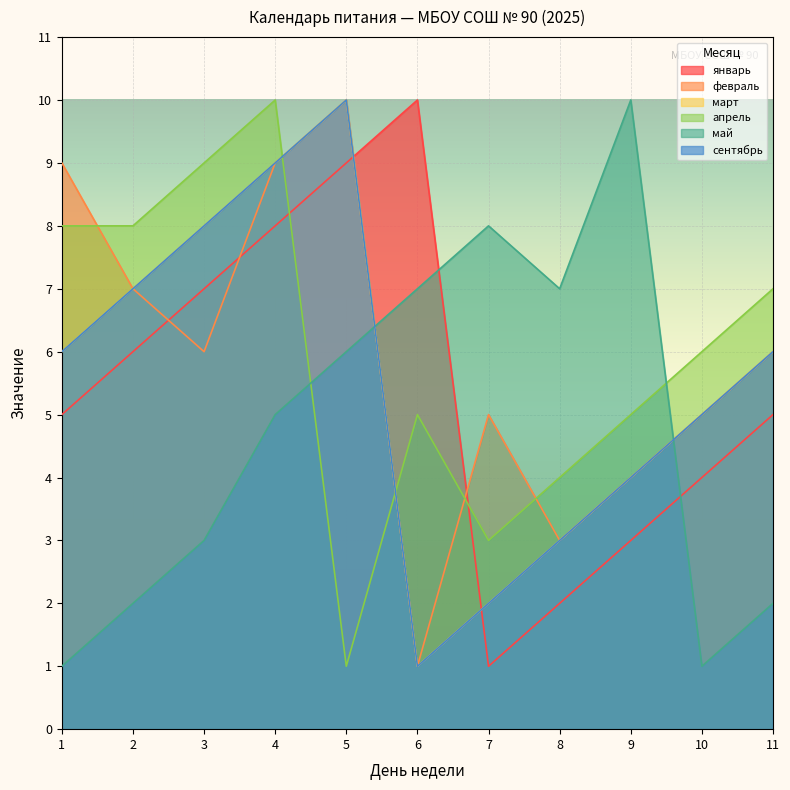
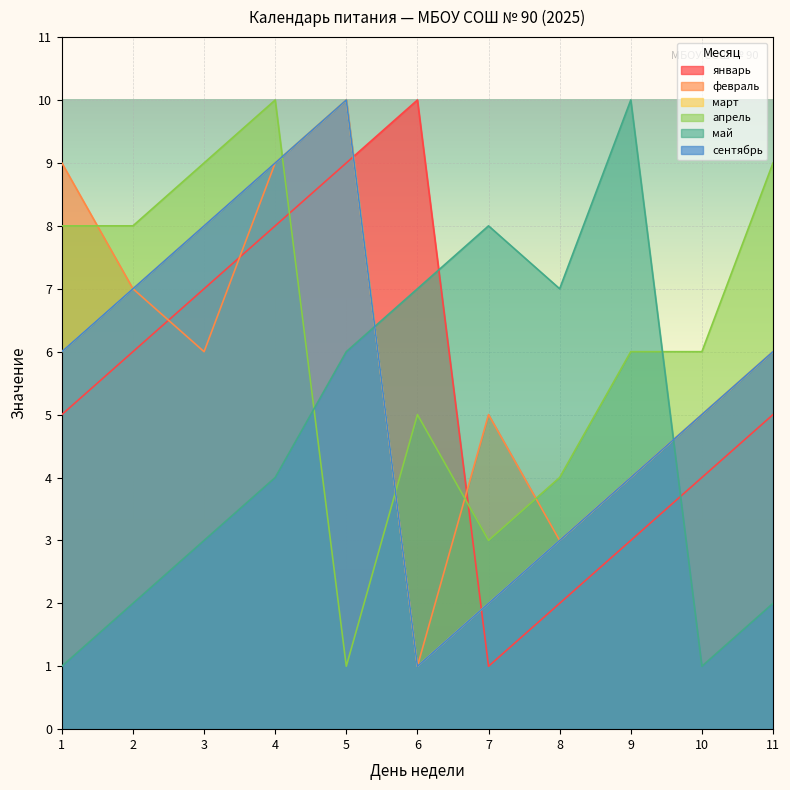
май, 4: 5 -> 4
апрель, 9: 5 -> 6
апрель, 11: 7 -> 9
